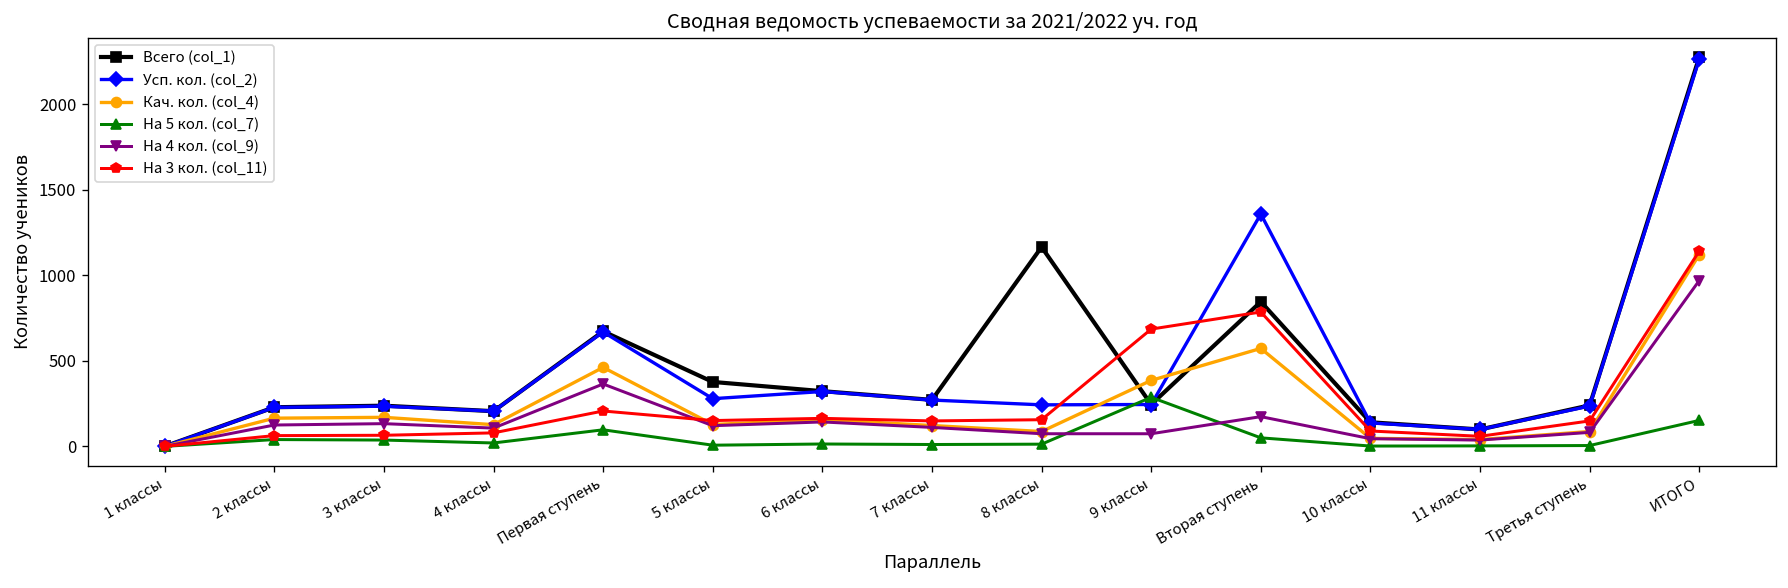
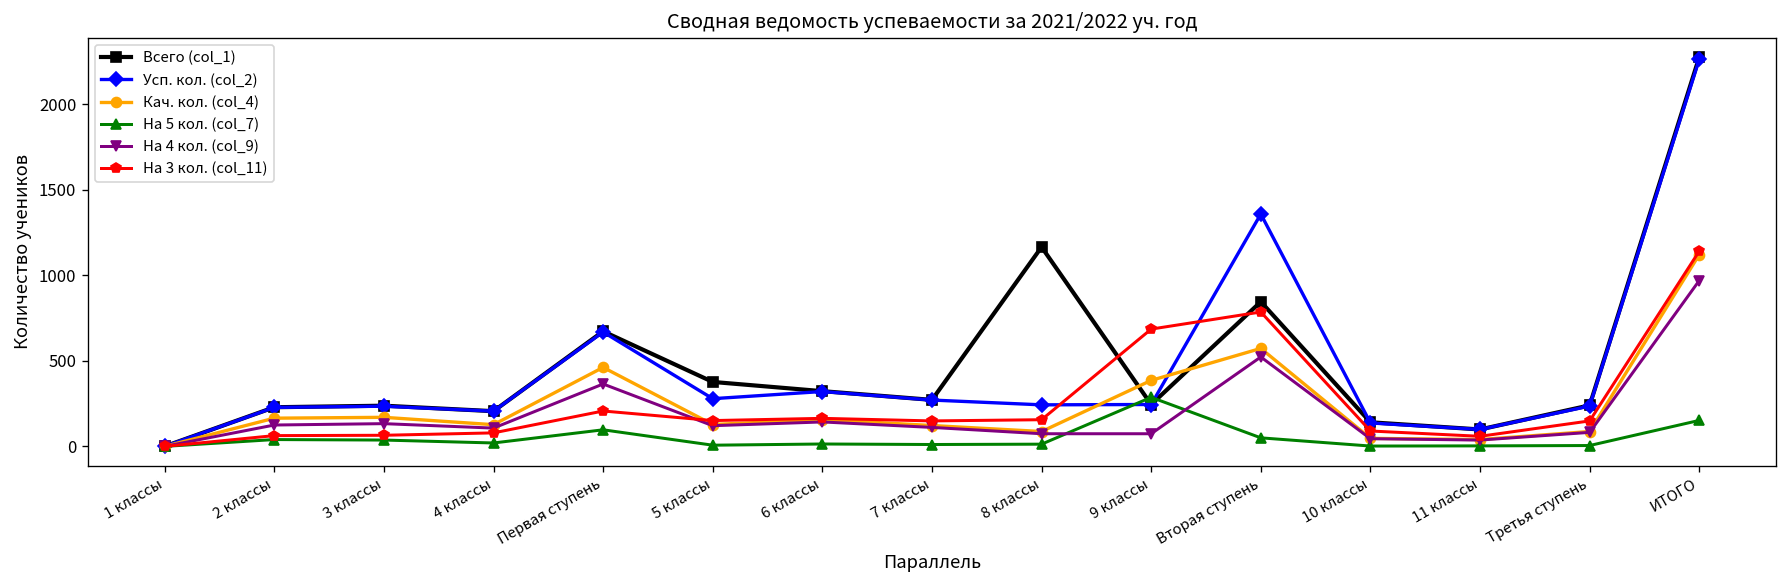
На 4 кол. (col_9), Вторая ступень: 170 -> 520
